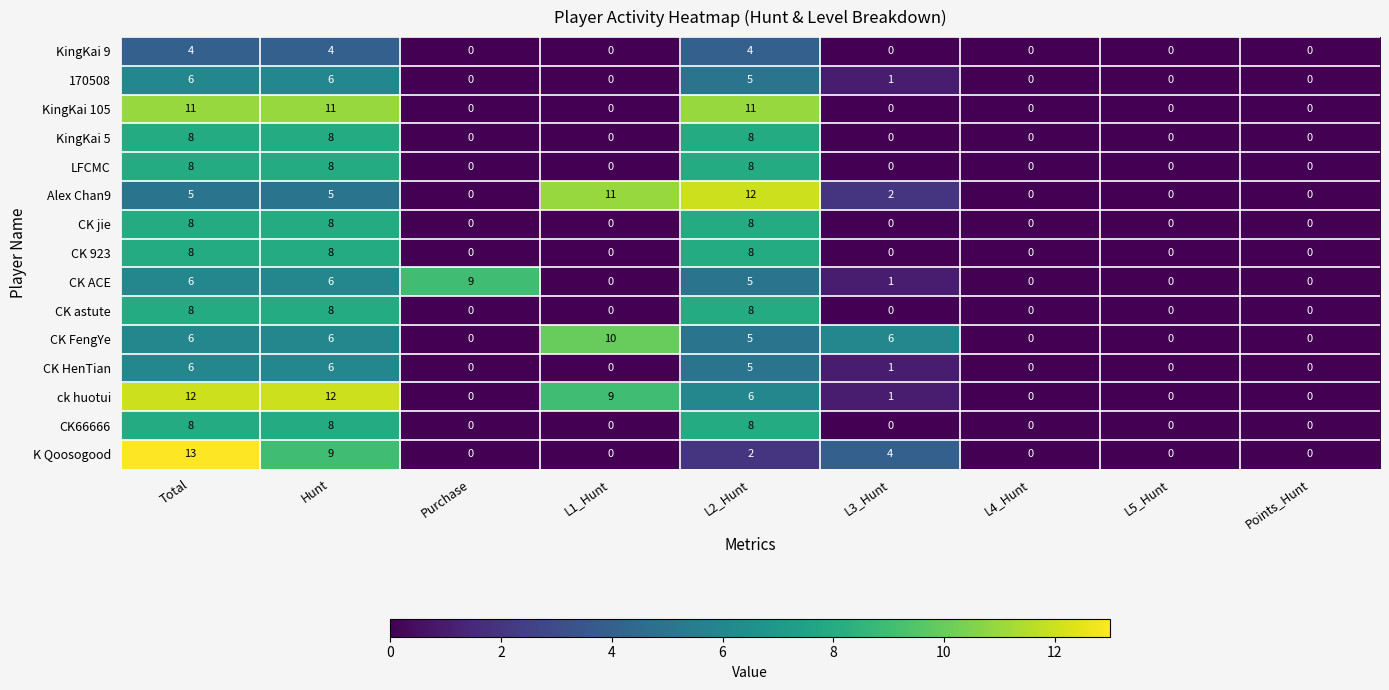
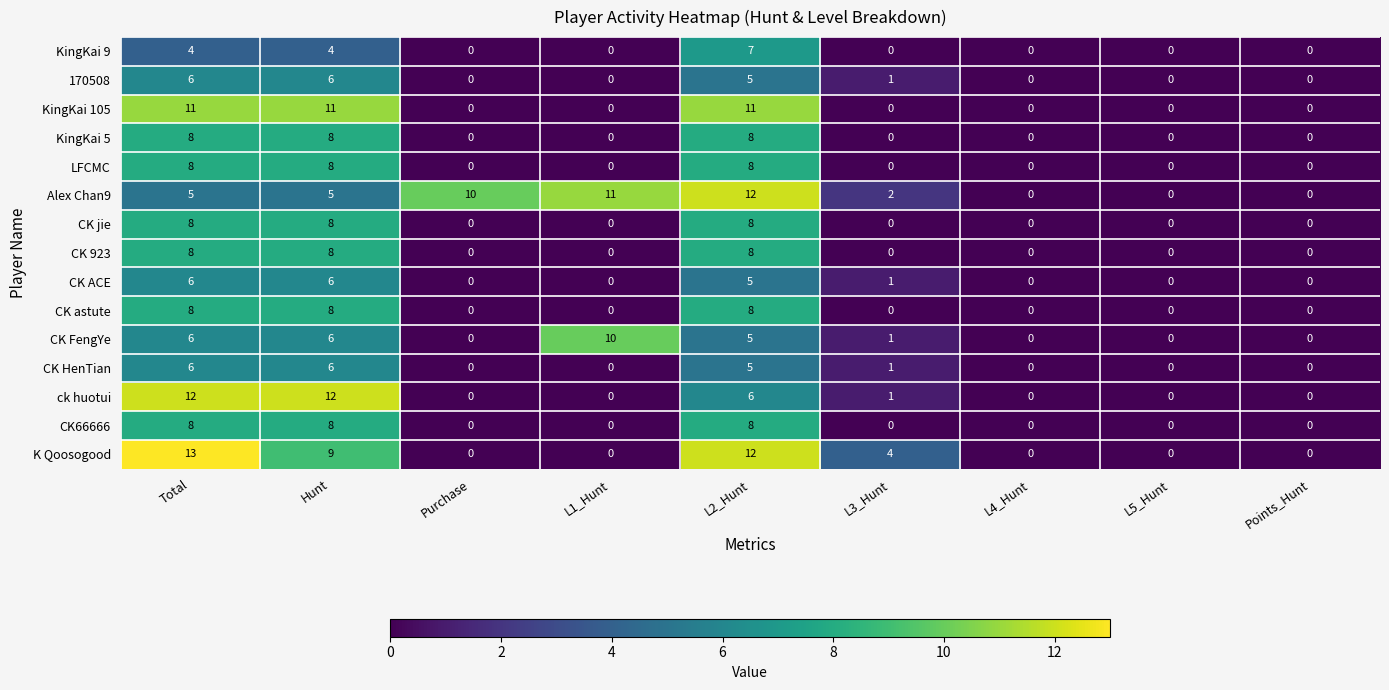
KingKai 9, L2_Hunt: 4 -> 7
Alex Chan9, Purchase: 0 -> 10
CK ACE, Purchase: 9 -> 0
CK FengYe, L3_Hunt: 6 -> 1
ck huotui, L1_Hunt: 9 -> 0
K Qoosogood, L2_Hunt: 2 -> 12
